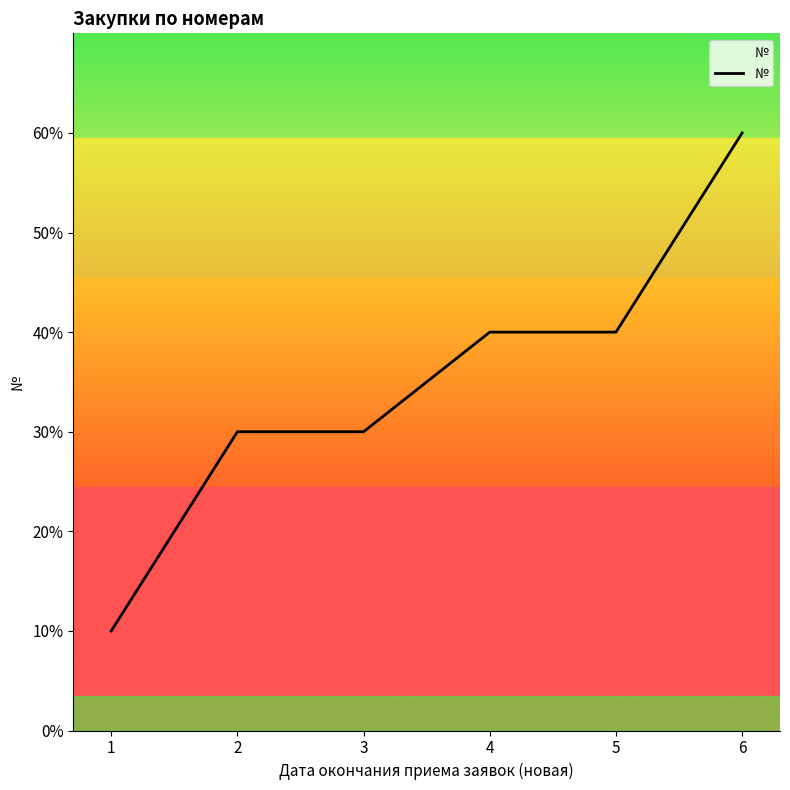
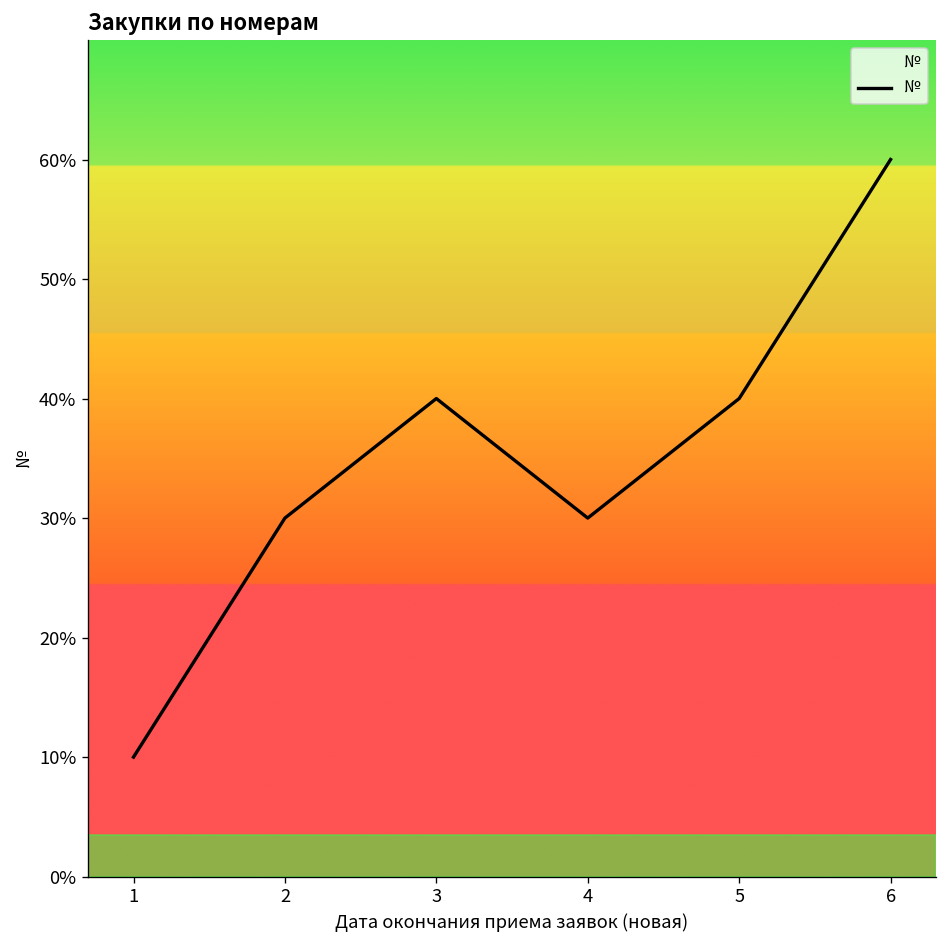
3: 30% -> 40%
4: 40% -> 30%
